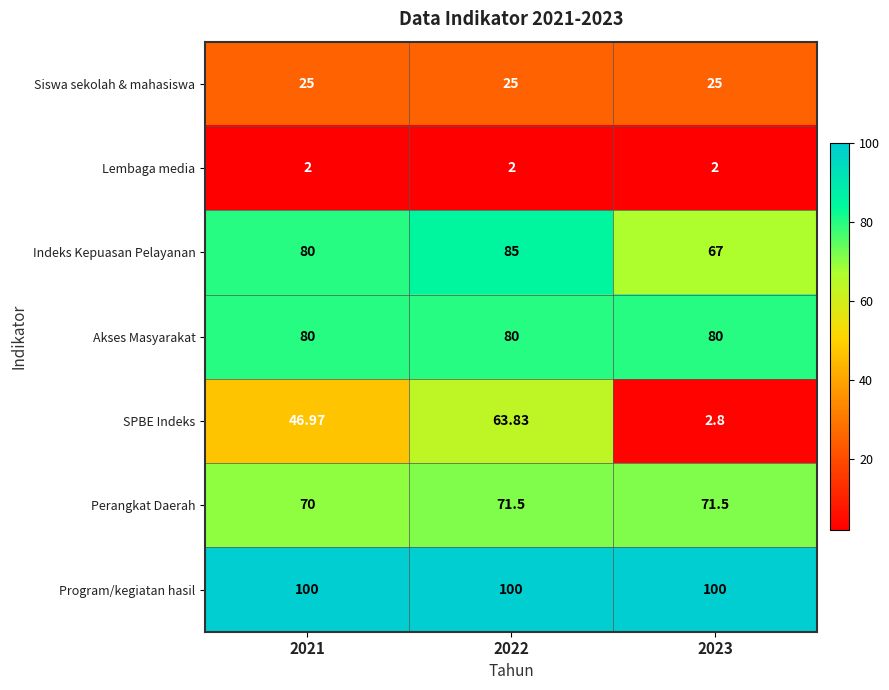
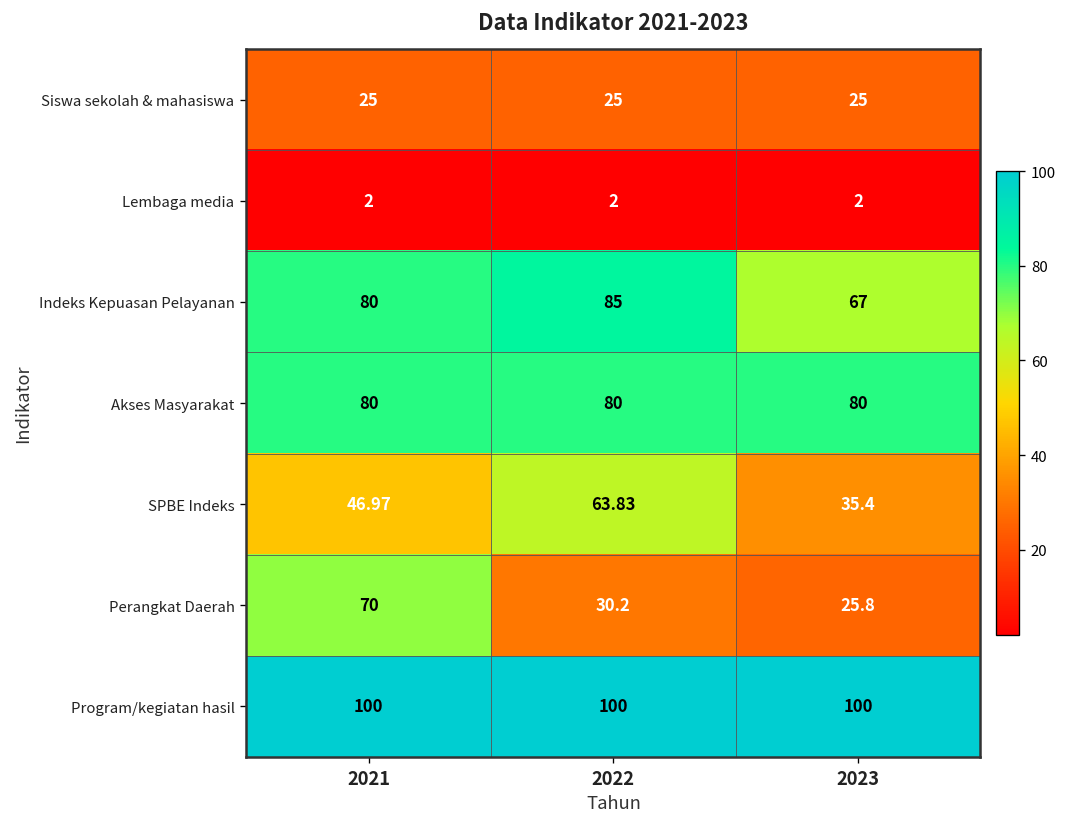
SPBE Indeks, 2023: 2.8 -> 35.4
Perangkat Daerah, 2022: 71.5 -> 30.2
Perangkat Daerah, 2023: 71.5 -> 25.8
